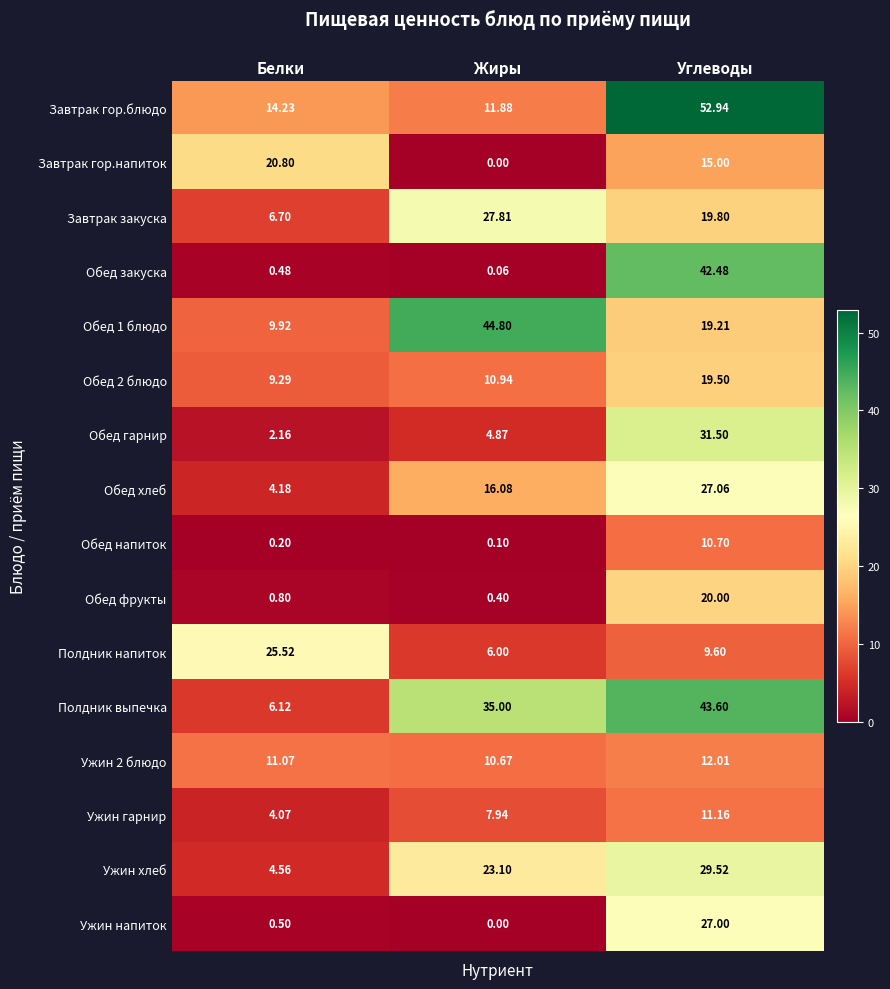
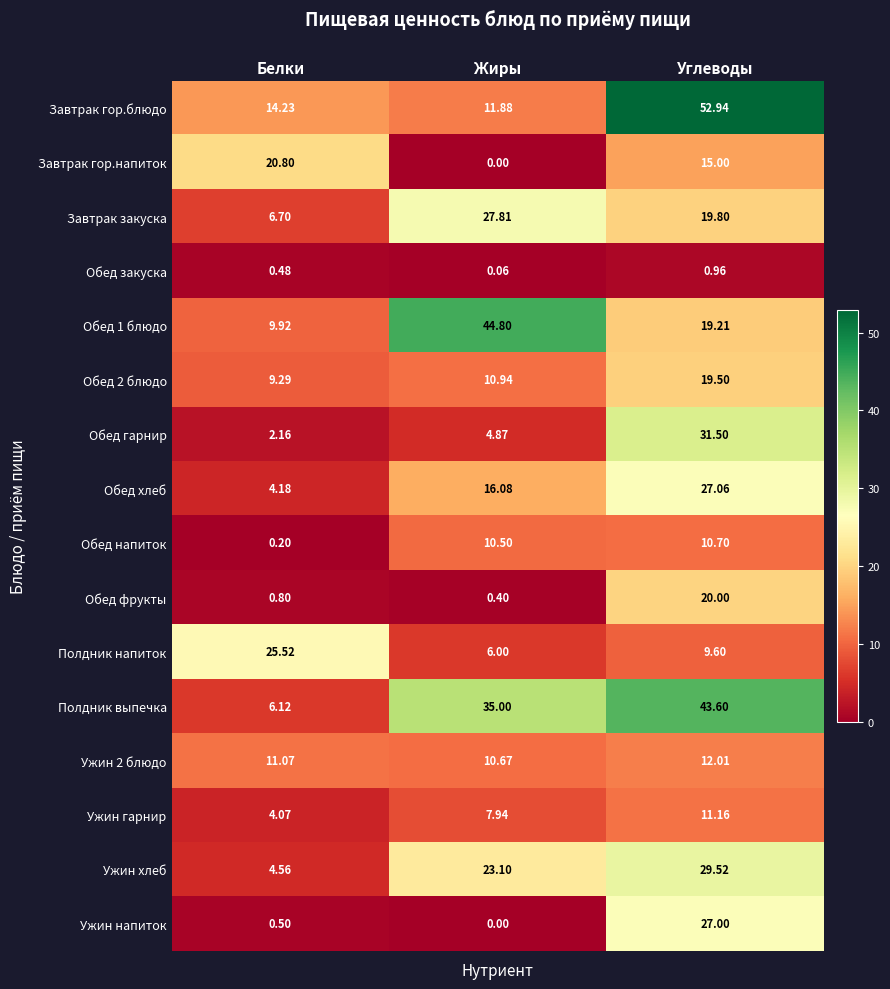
Обед закуска, Углеводы: 42.48 -> 0.96
Обед напиток, Жиры: 0.10 -> 10.50
